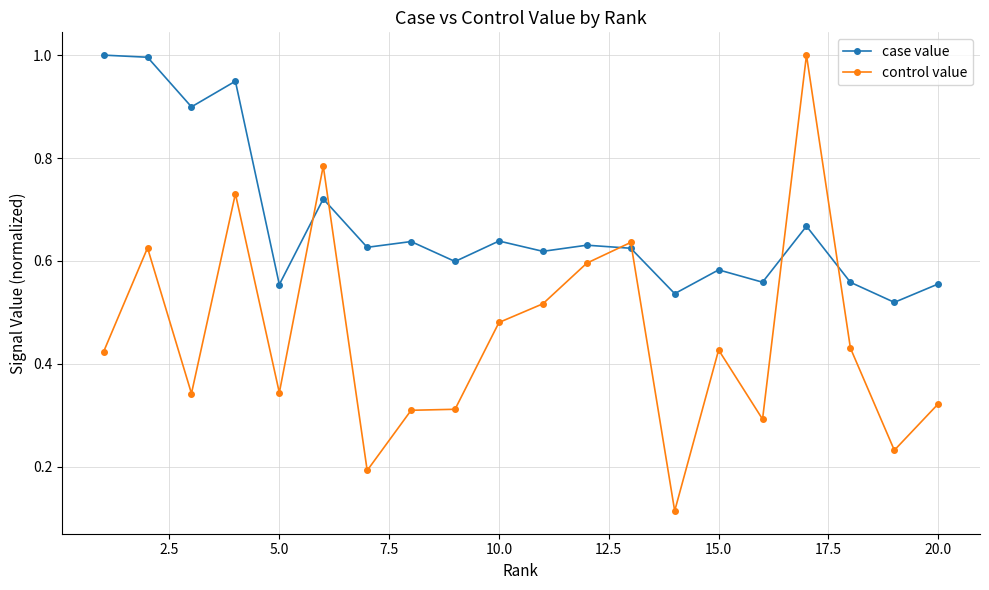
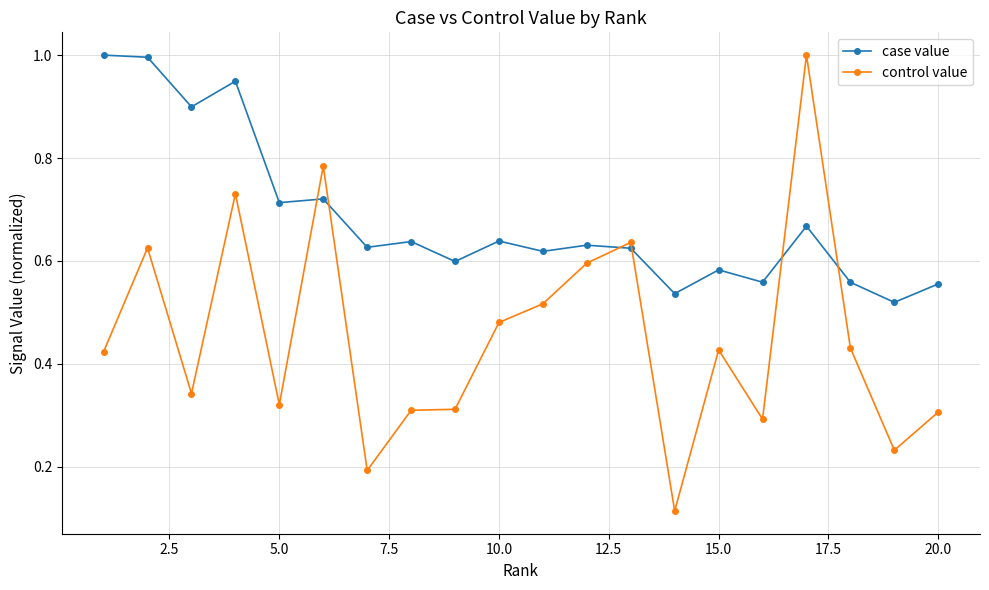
case value, 5.0: 0.55 -> 0.71
control value, 5.0: 0.34 -> 0.32
control value, 20.0: 0.32 -> 0.31
